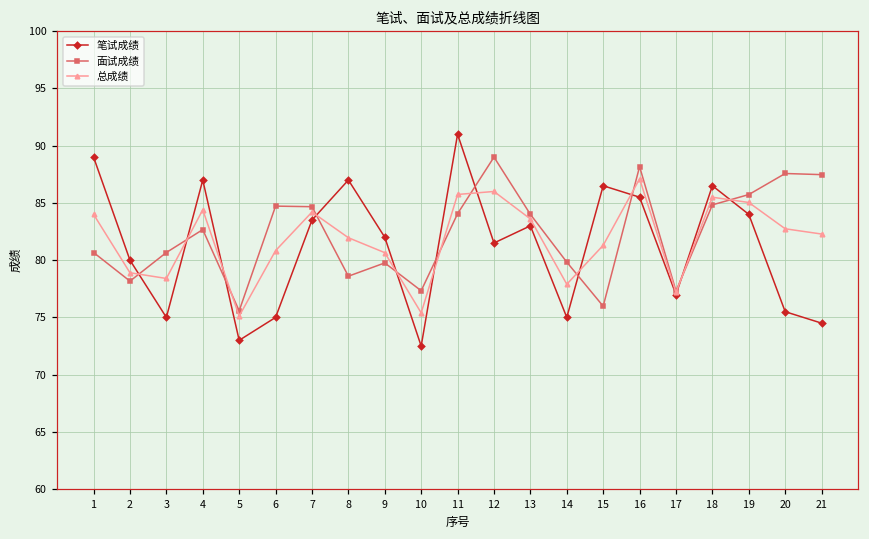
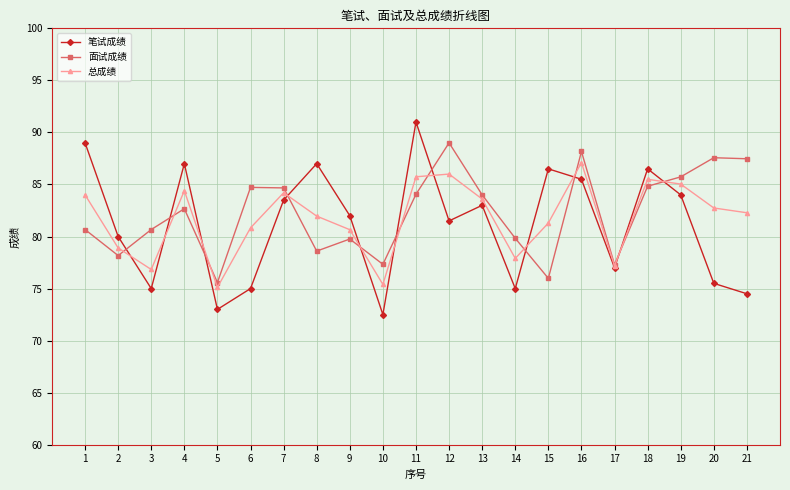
总成绩, 3: 78.4 -> 76.8
